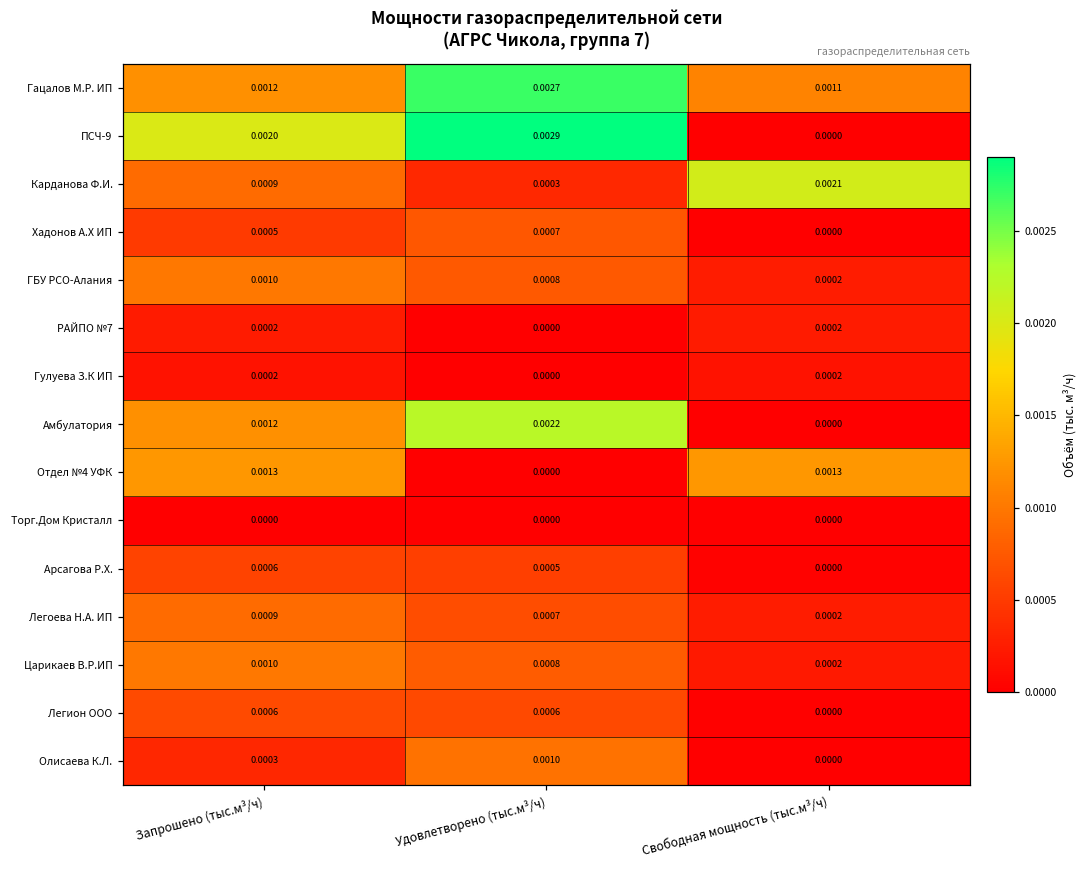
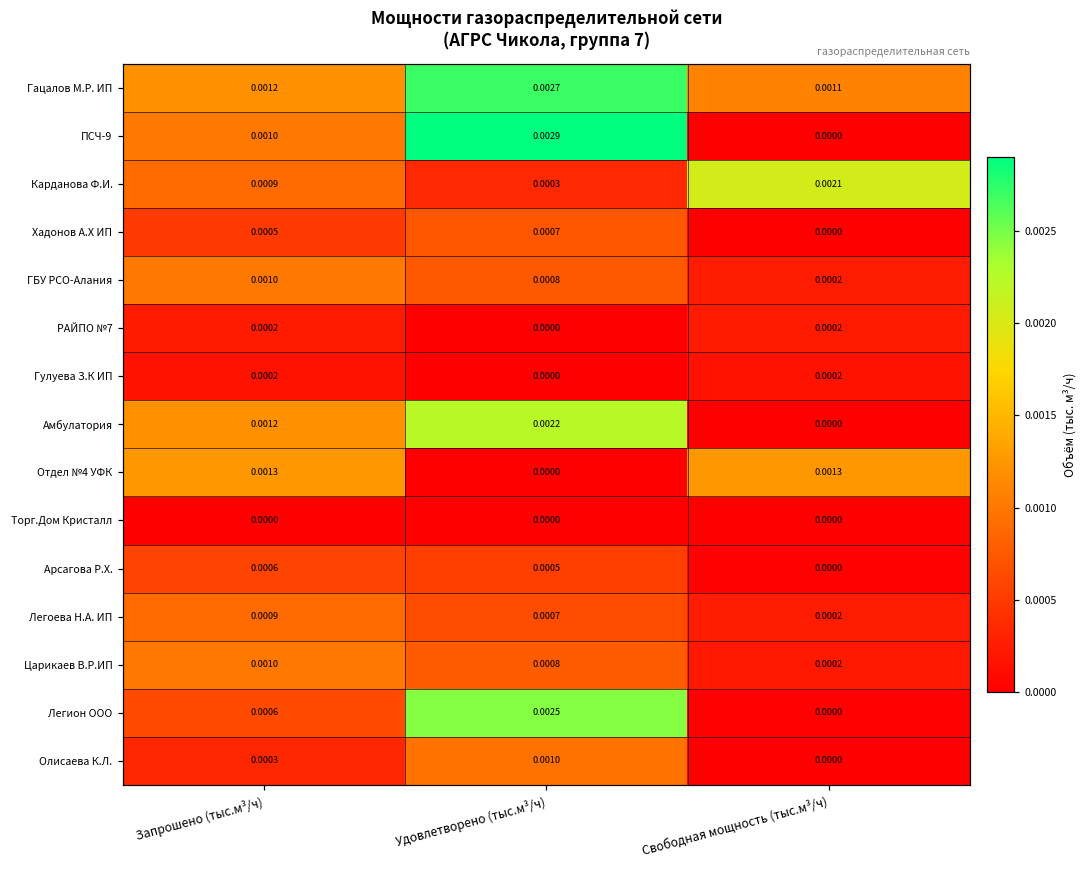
ПСЧ-9, Запрошено (тыс.м³/ч): 0.0020 -> 0.0010
Легион ООО, Удовлетворено (тыс.м³/ч): 0.0006 -> 0.0025
